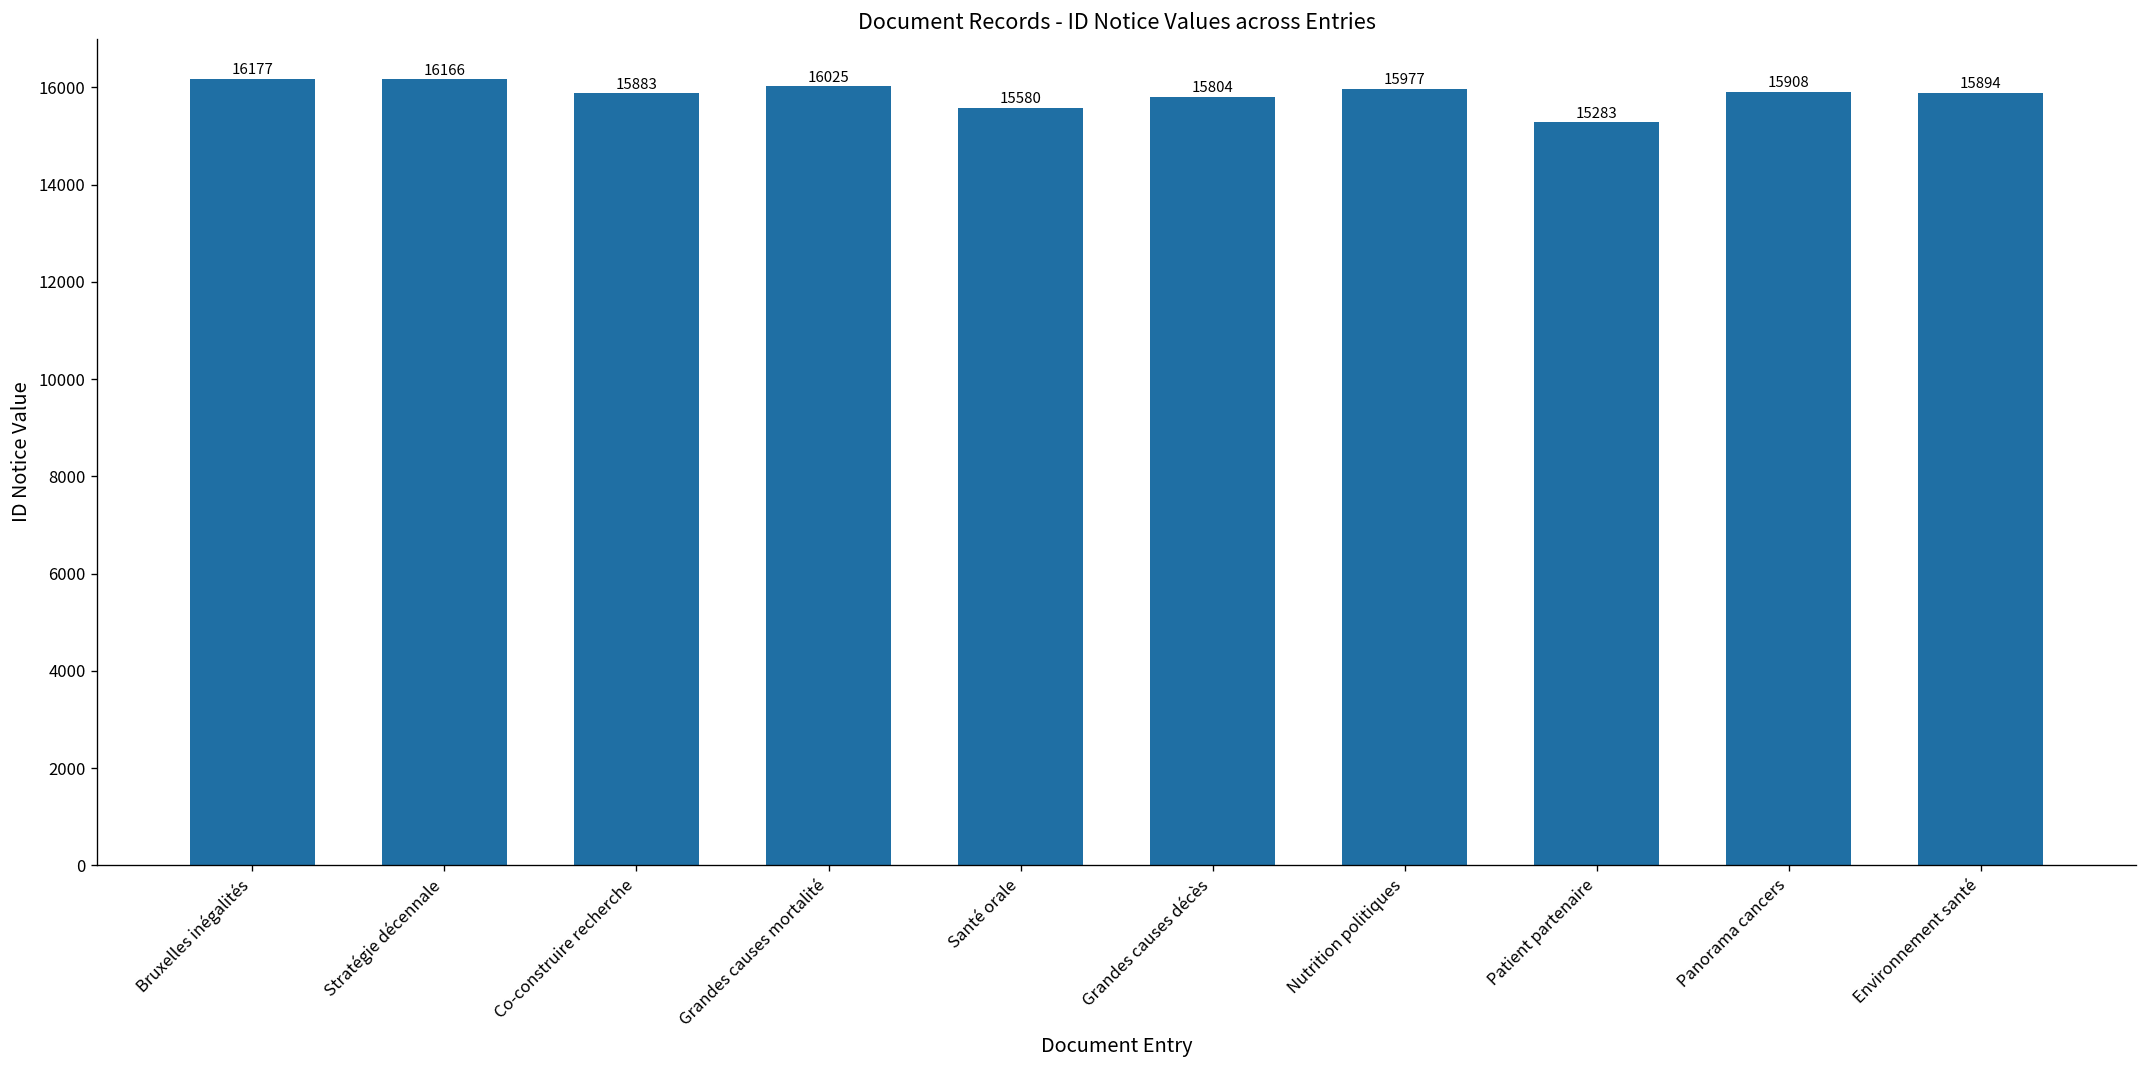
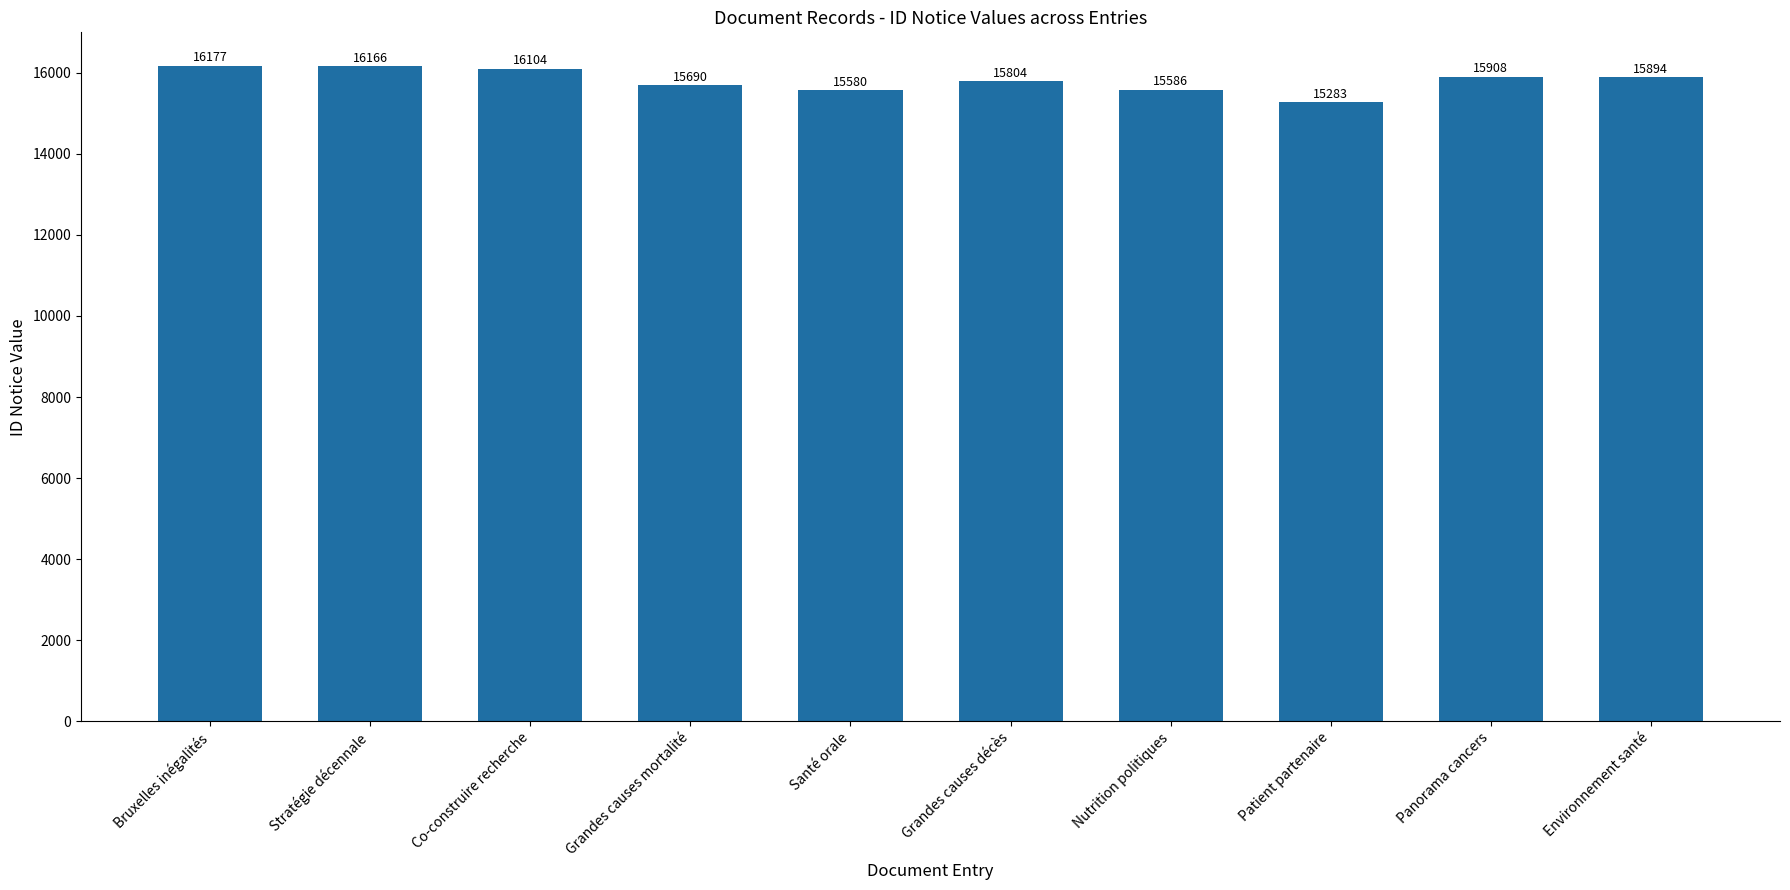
Co-construire recherche: 15883 -> 16104
Grandes causes mortalité: 16025 -> 15690
Nutrition politiques: 15977 -> 15586
